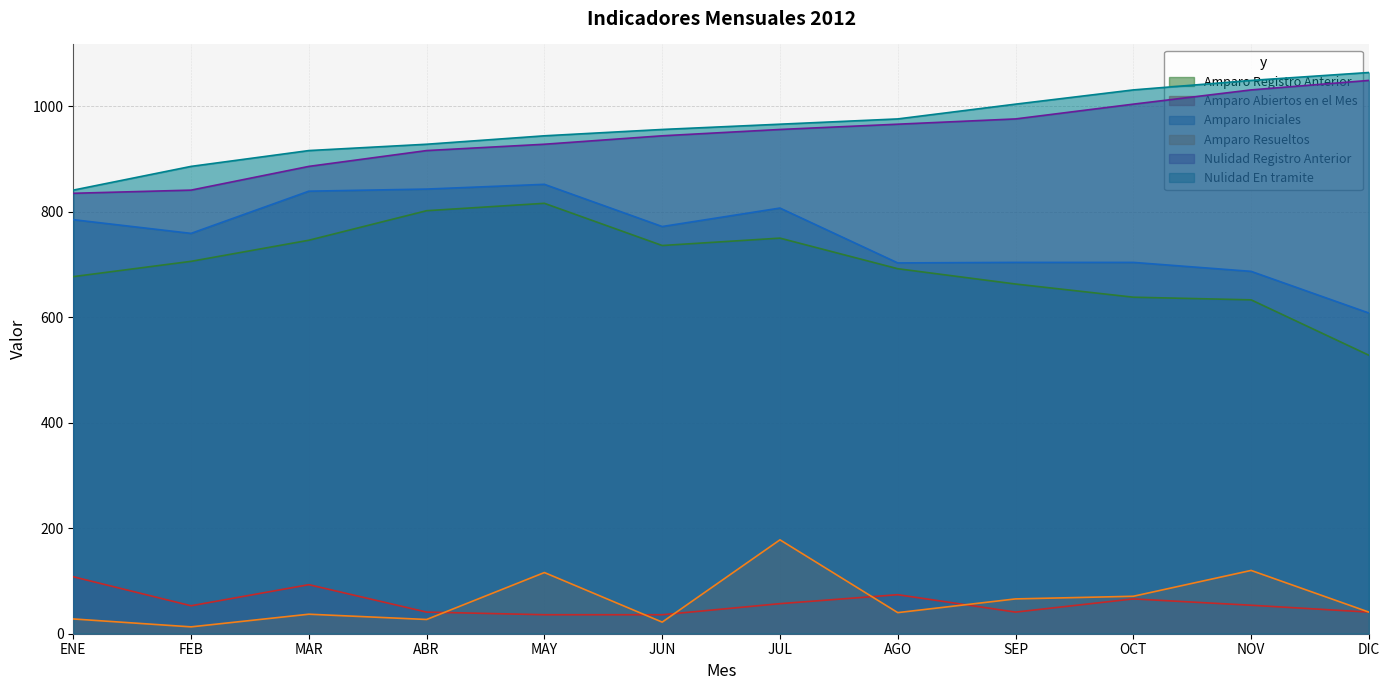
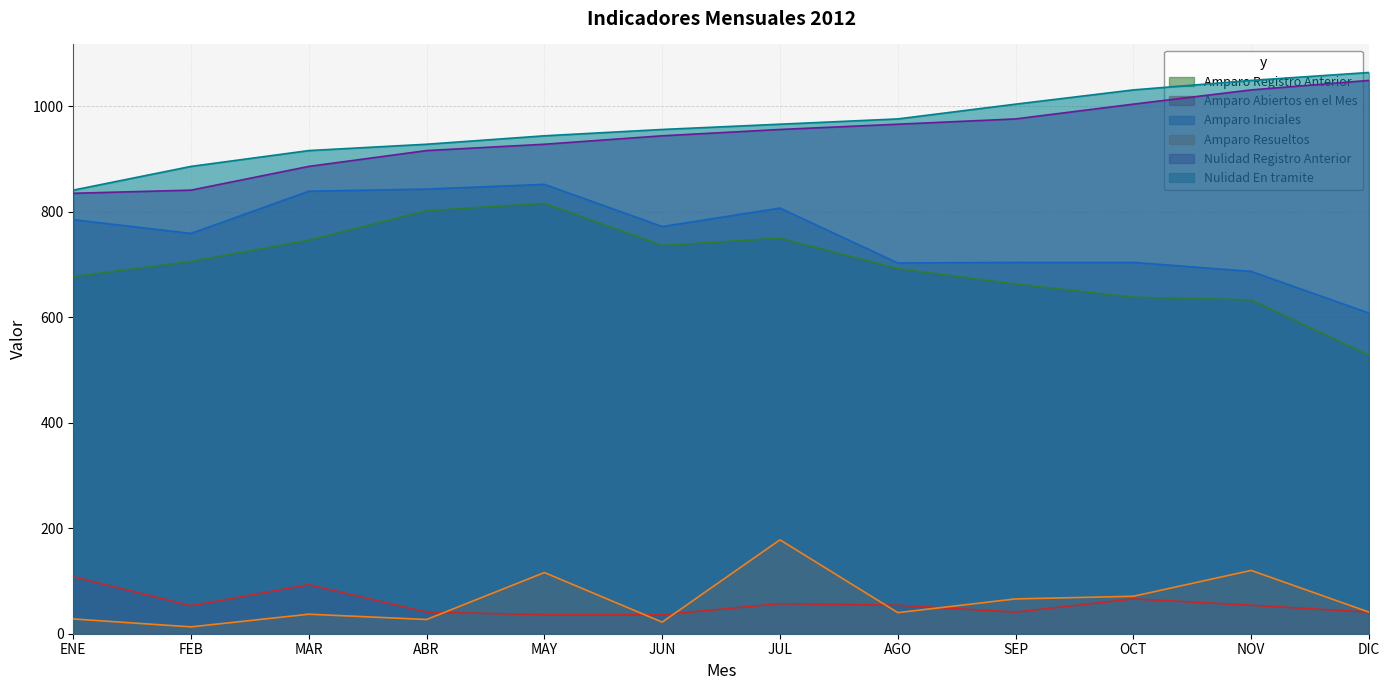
Amparo Abiertos en el Mes, AGO: 70 -> 50
